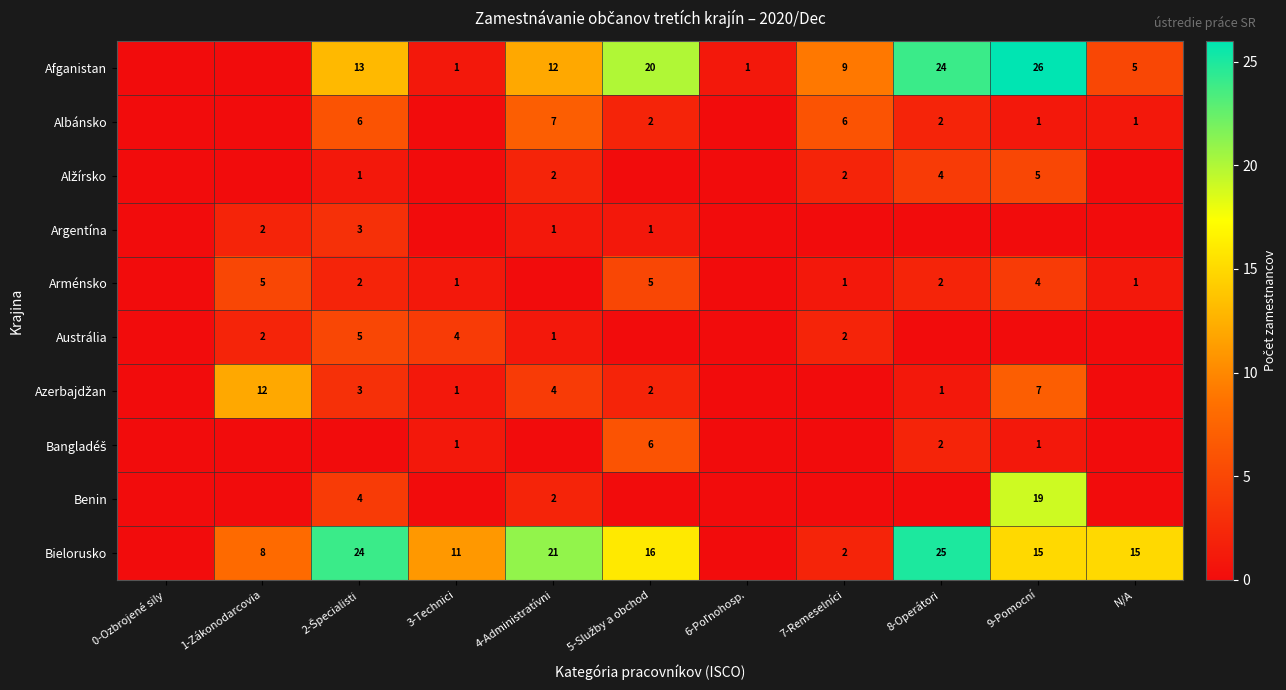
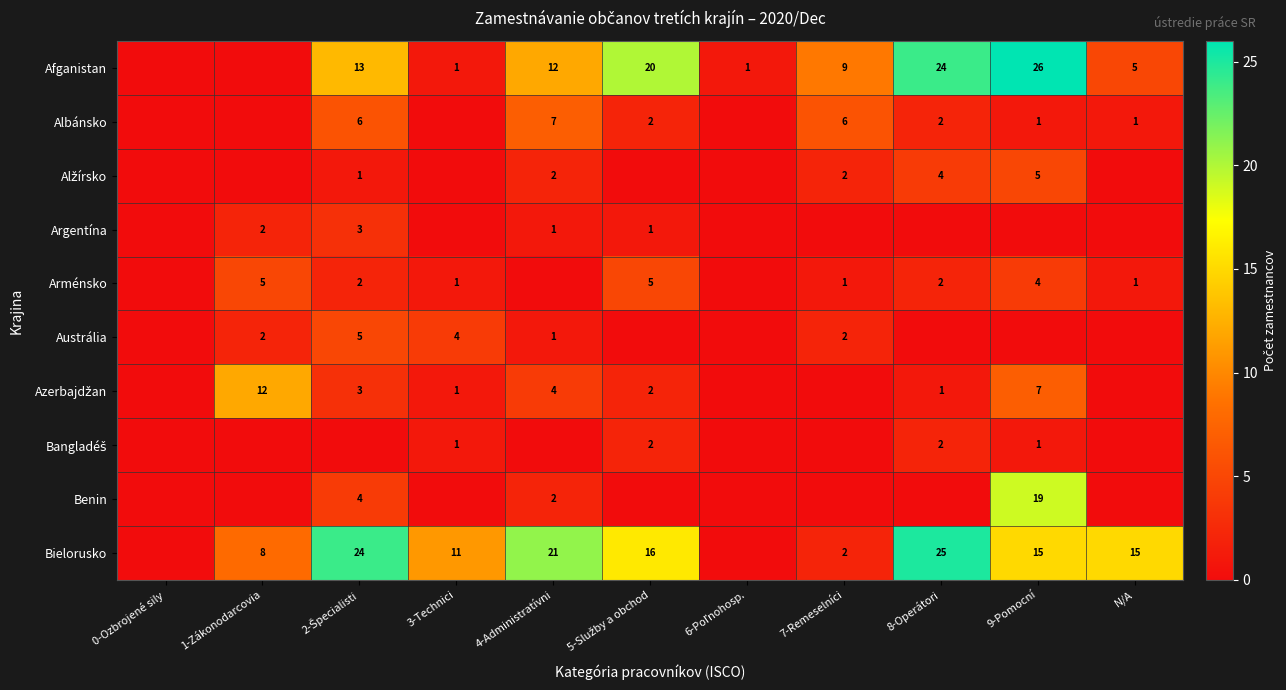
Bangladéš, 5-Služby a obchod: 6 -> 2
